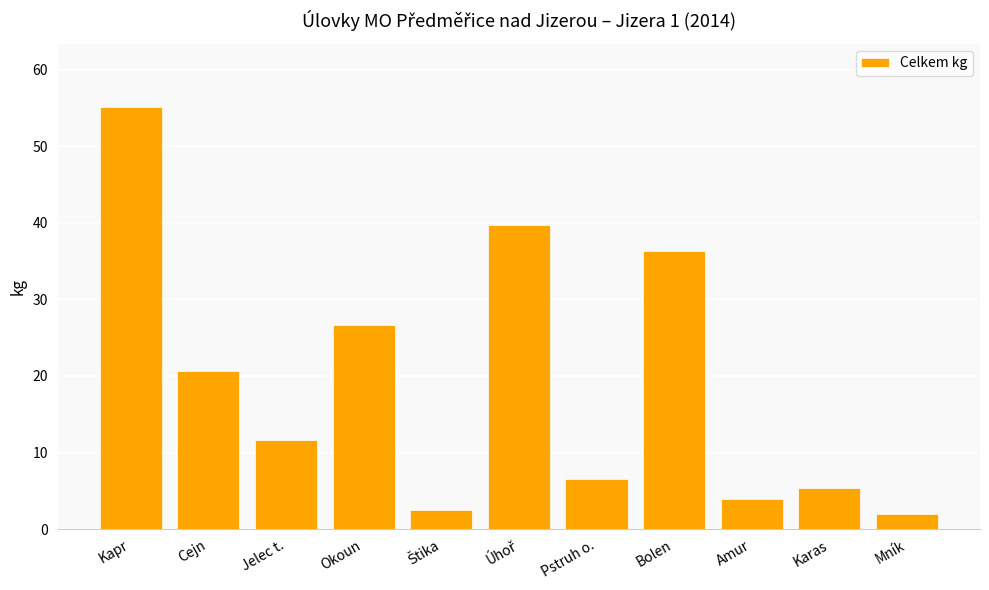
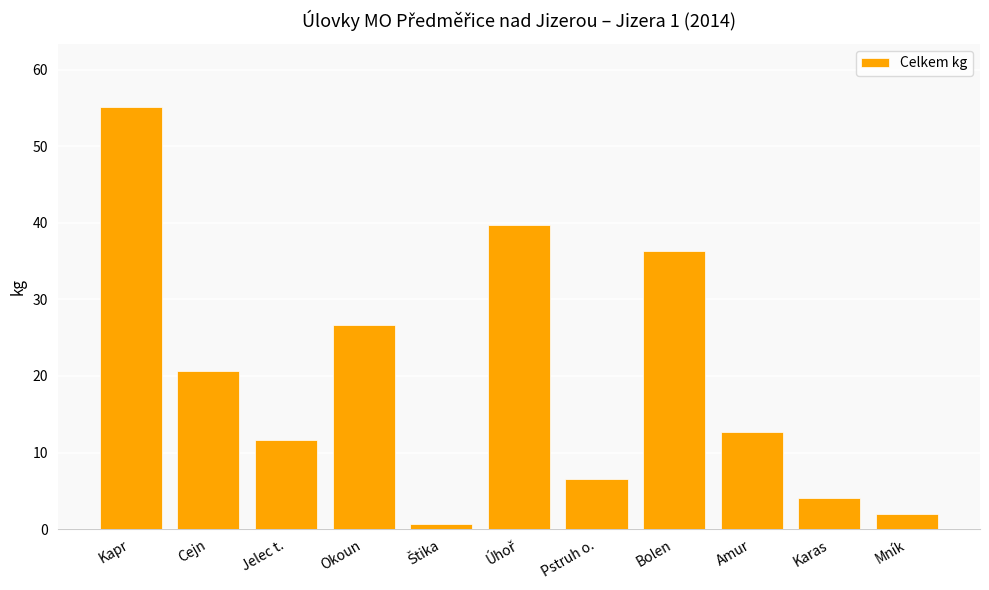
Štika: 3 -> 1
Amur: 4 -> 13
Karas: 5 -> 4
